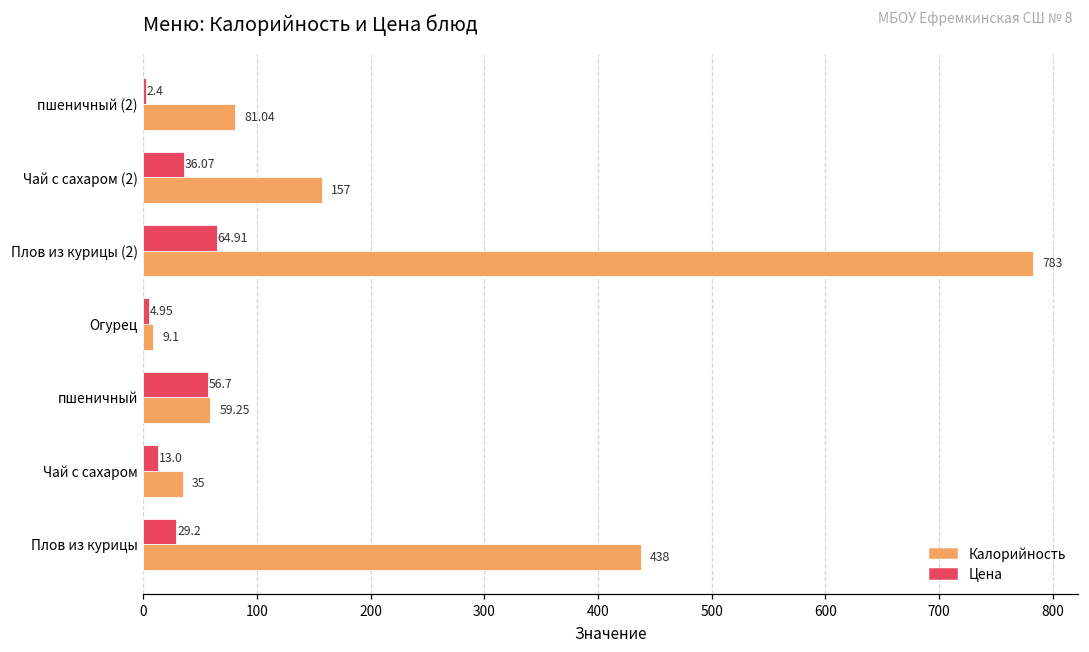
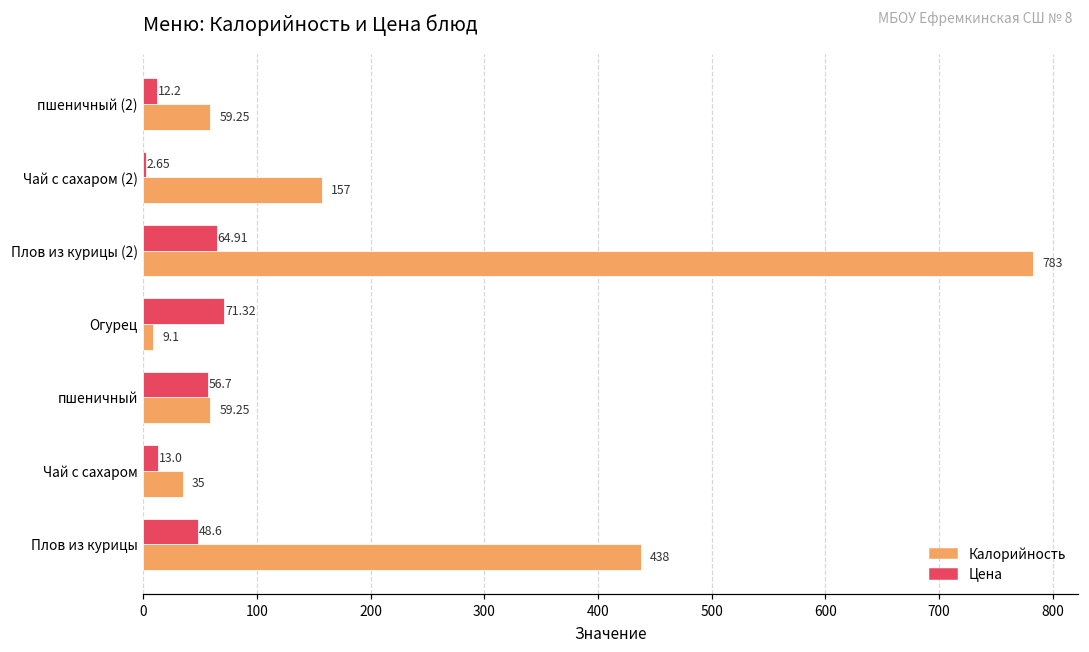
Цена, пшеничный (2): 2.4 -> 12.2
Калорийность, пшеничный (2): 81.04 -> 59.25
Цена, Чай с сахаром (2): 36.07 -> 2.65
Цена, Огурец: 4.95 -> 71.32
Цена, Плов из курицы: 29.2 -> 48.6
